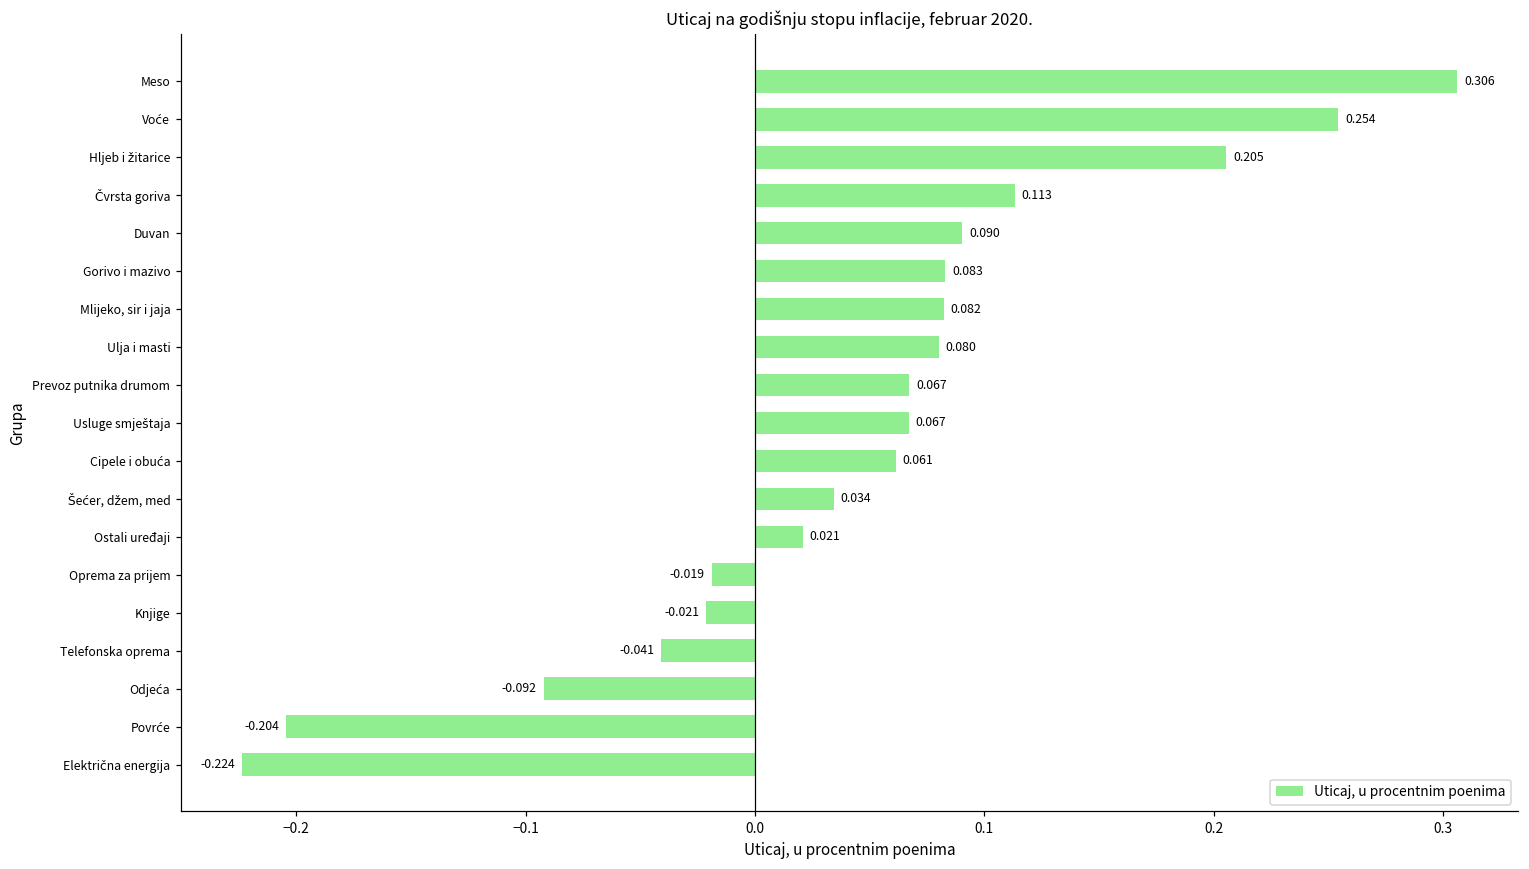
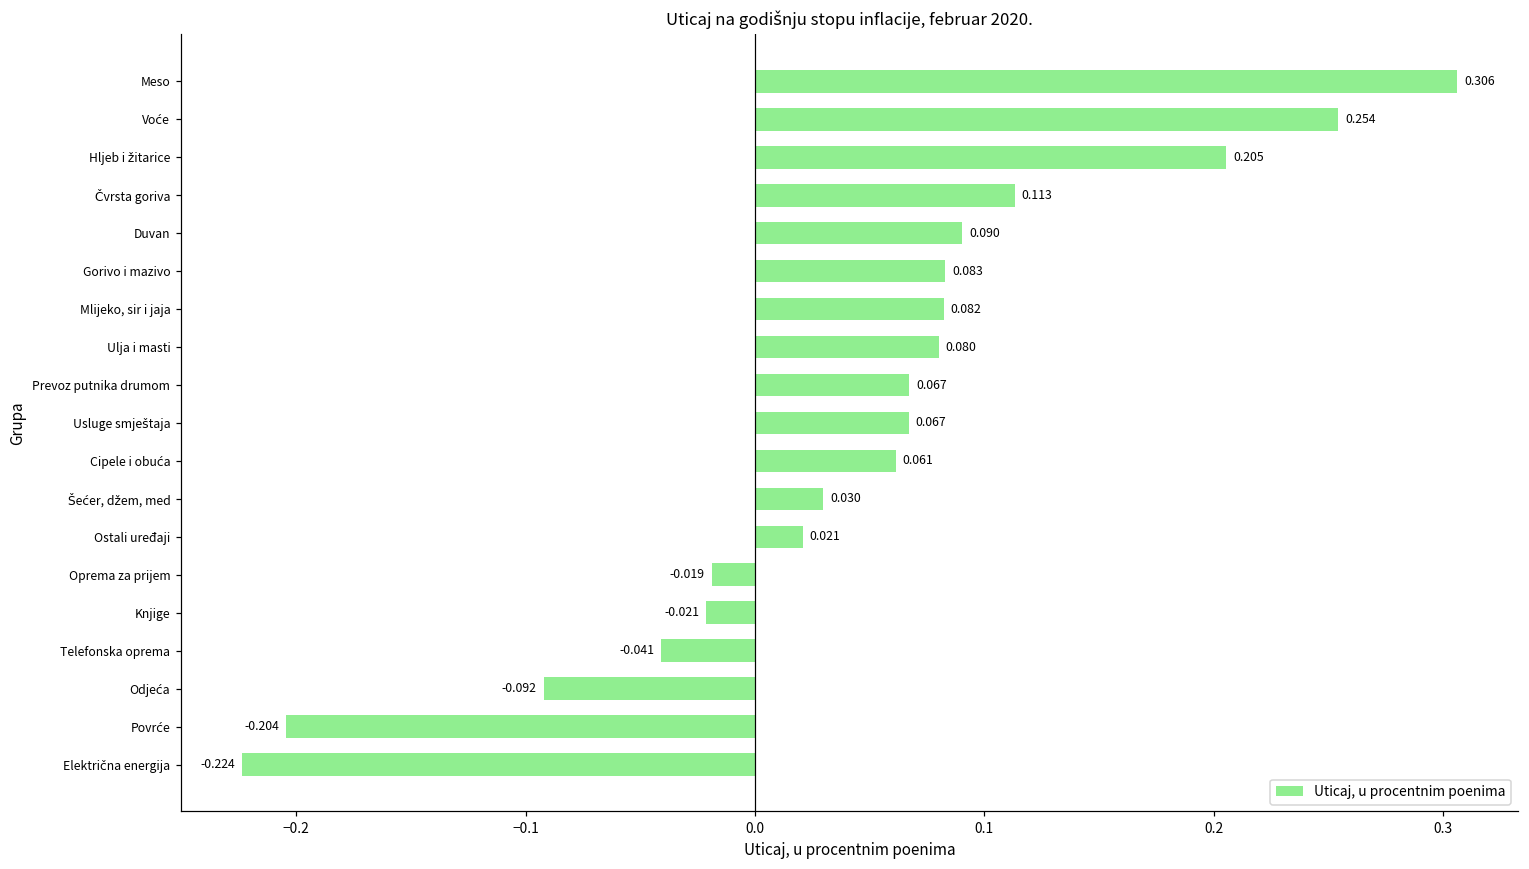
Šećer, džem, med: 0.034 -> 0.030
